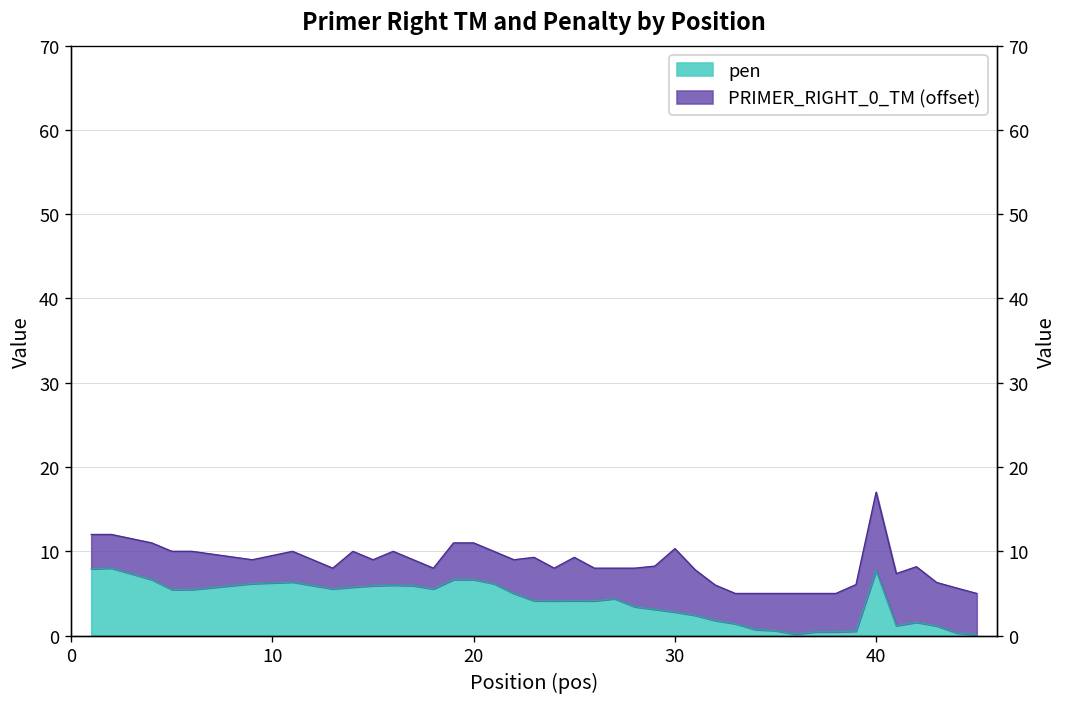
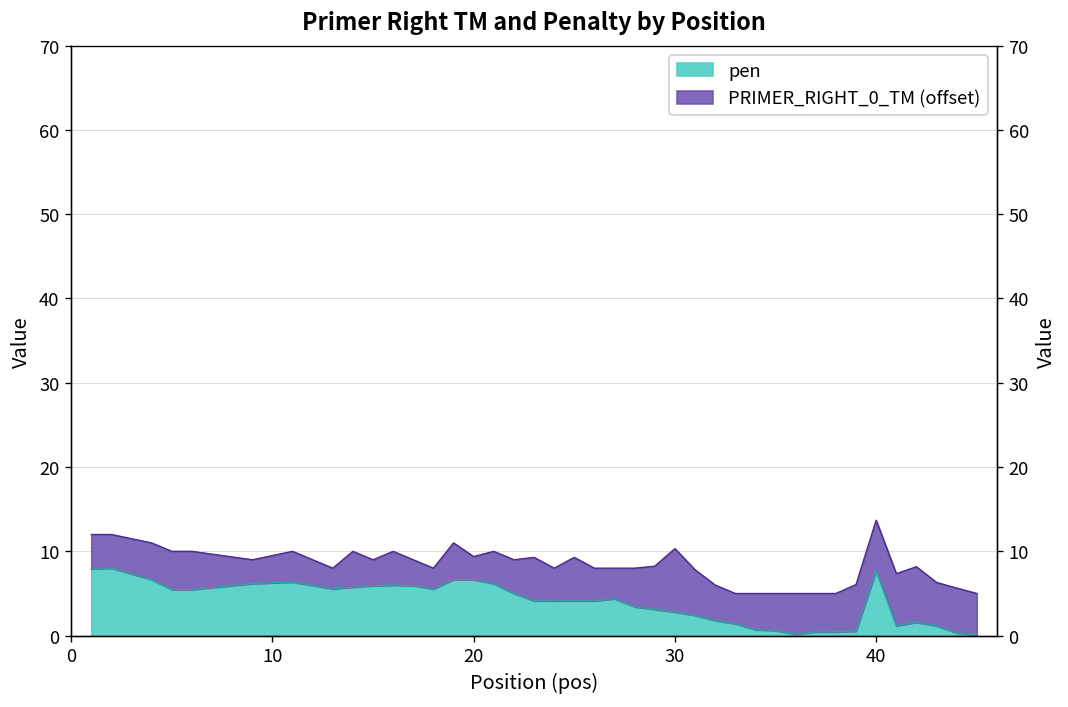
PRIMER_RIGHT_0_TM (offset), 20: 4 -> 3
PRIMER_RIGHT_0_TM (offset), 40: 9 -> 6
